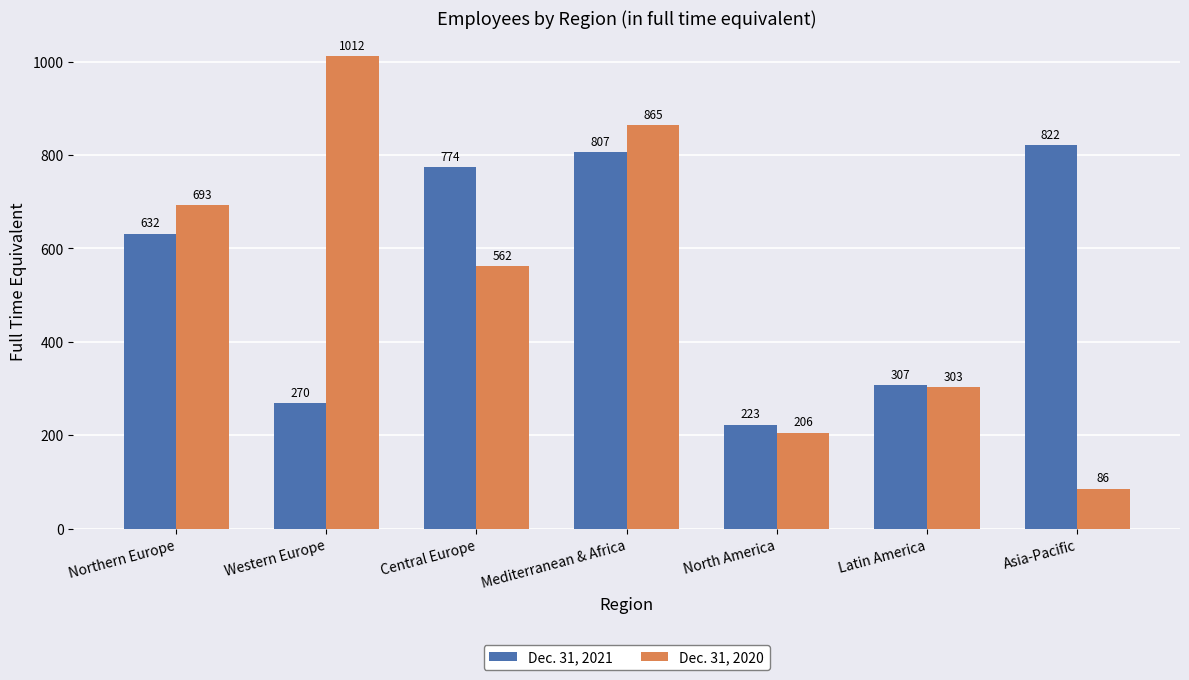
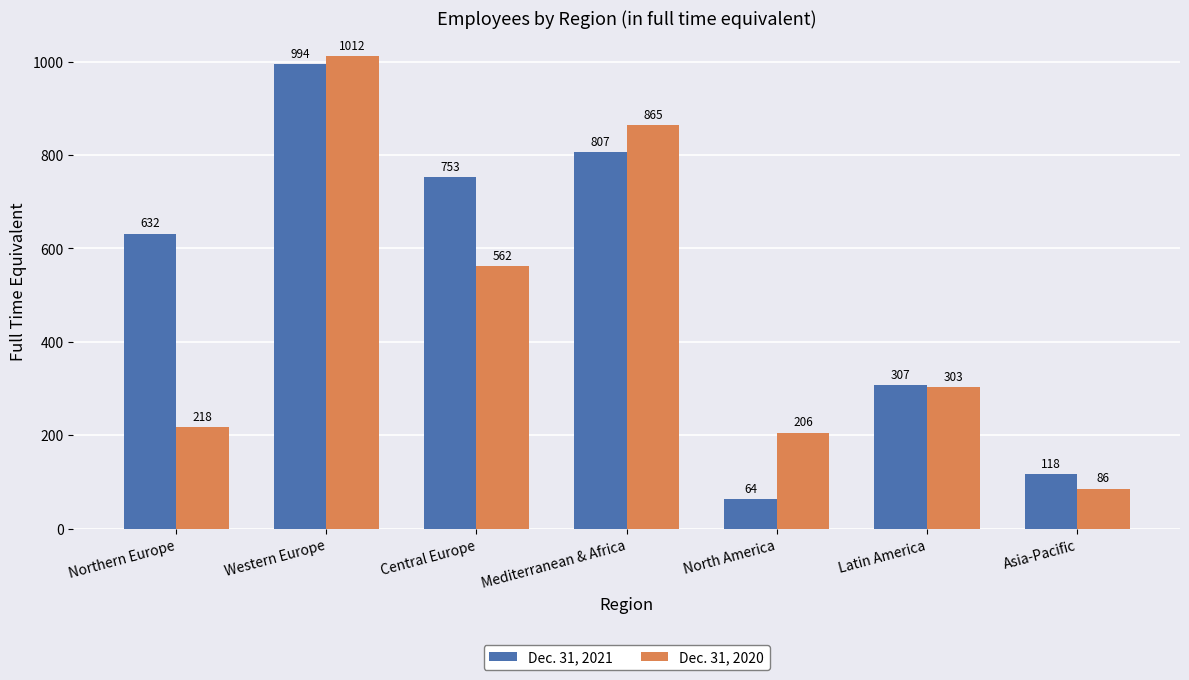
Dec. 31, 2020, Northern Europe: 693 -> 218
Dec. 31, 2021, Western Europe: 270 -> 994
Dec. 31, 2021, Central Europe: 774 -> 753
Dec. 31, 2021, North America: 223 -> 64
Dec. 31, 2021, Asia-Pacific: 822 -> 118
